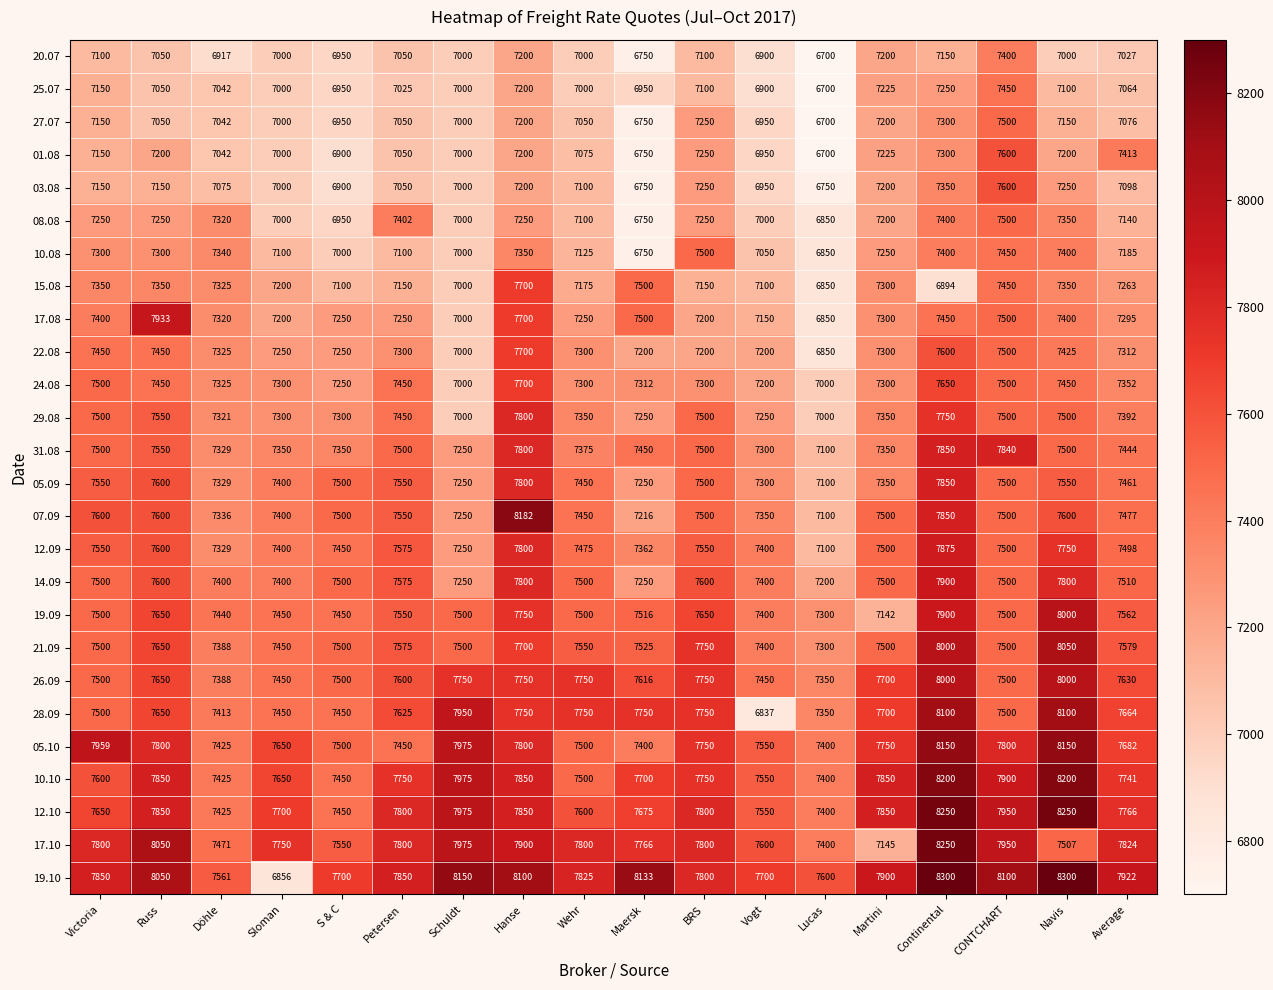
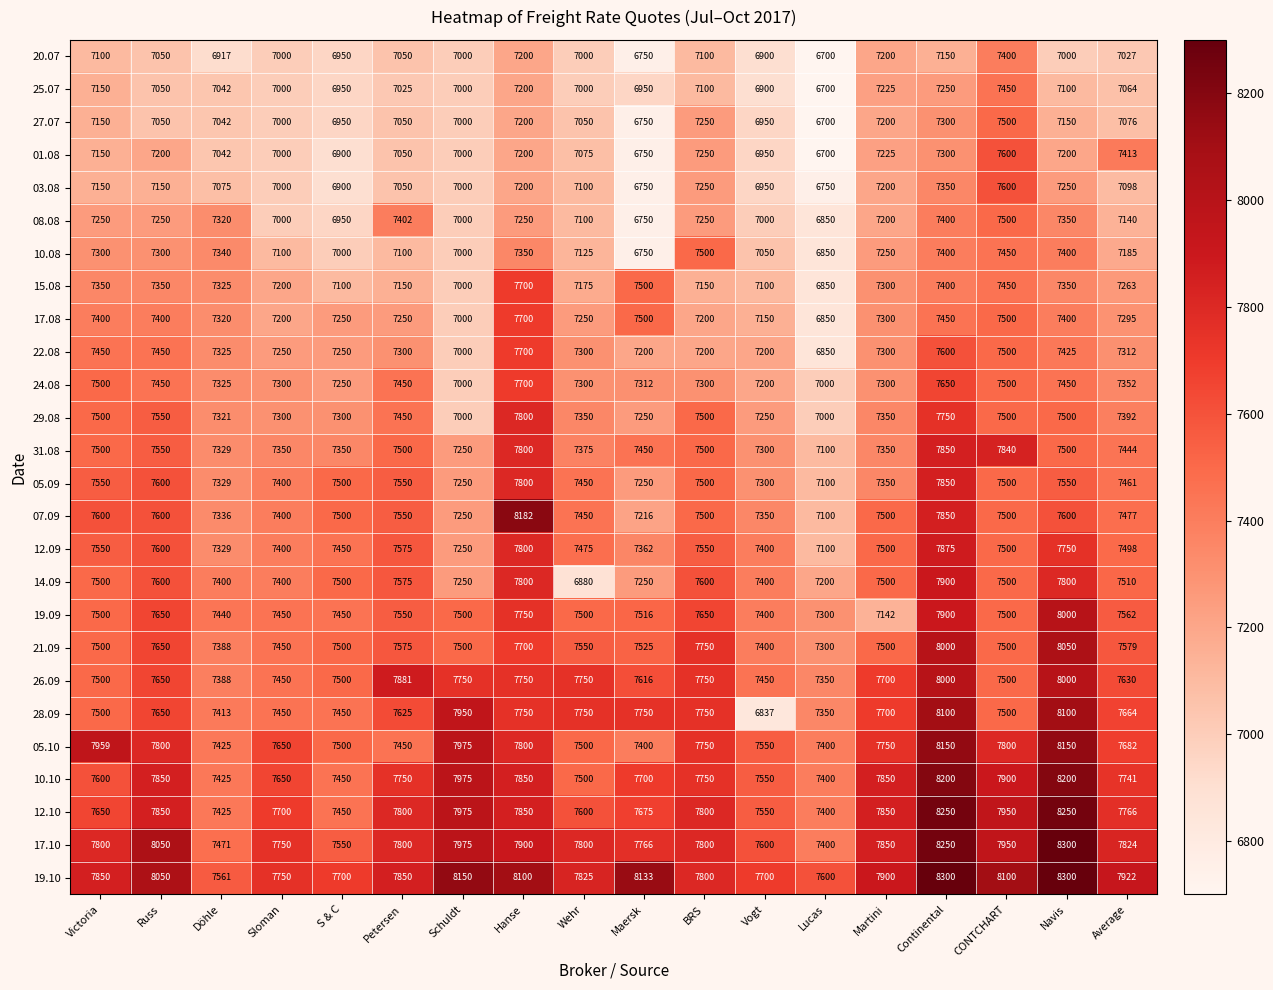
15.08, Continental: 6894 -> 7400
17.08, Russ: 7933 -> 7400
14.09, Wehr: 7500 -> 6880
26.09, Petersen: 7600 -> 7881
17.10, Martini: 7145 -> 7850
17.10, Navis: 7507 -> 8300
19.10, Sloman: 6856 -> 7750
